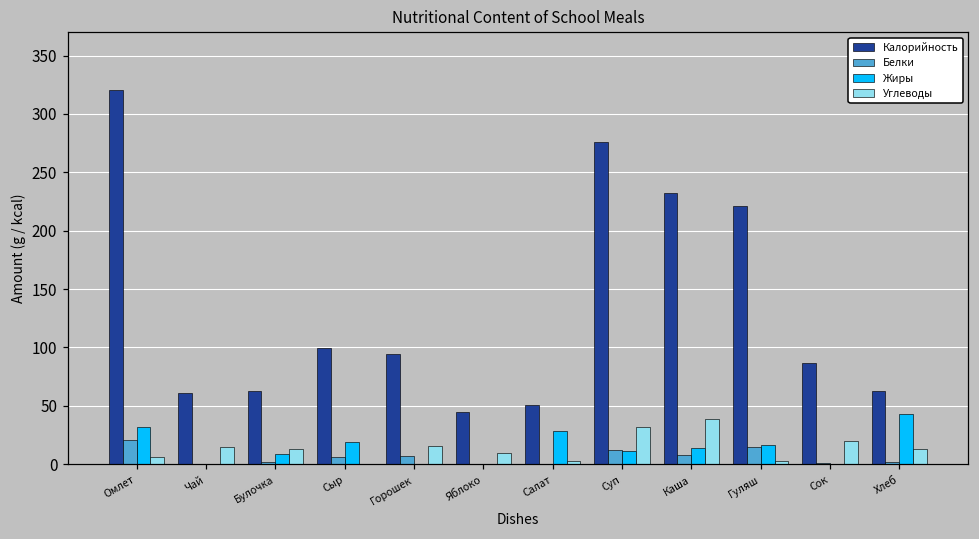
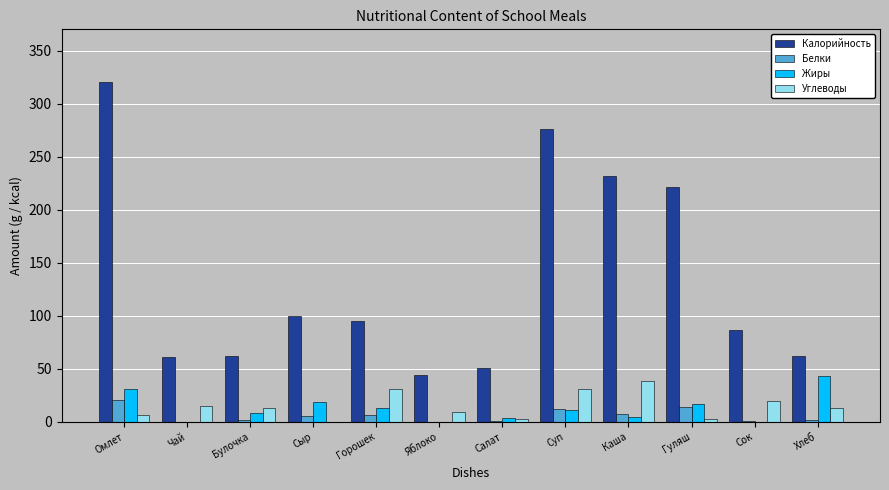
Жиры, Горошек: 0 -> 13
Углеводы, Горошек: 16 -> 31
Жиры, Салат: 28 -> 3
Жиры, Каша: 14 -> 5
